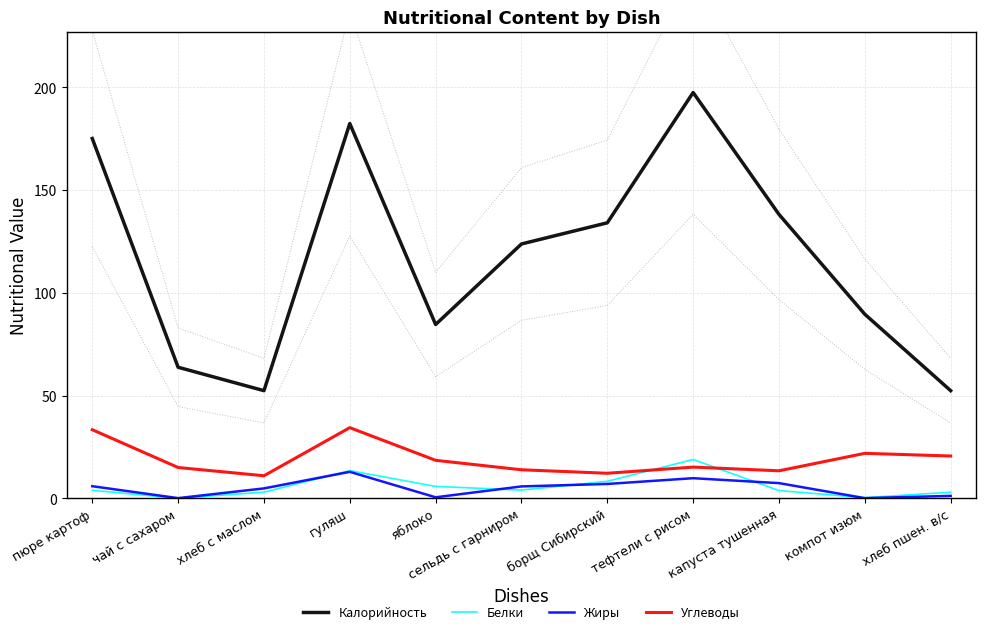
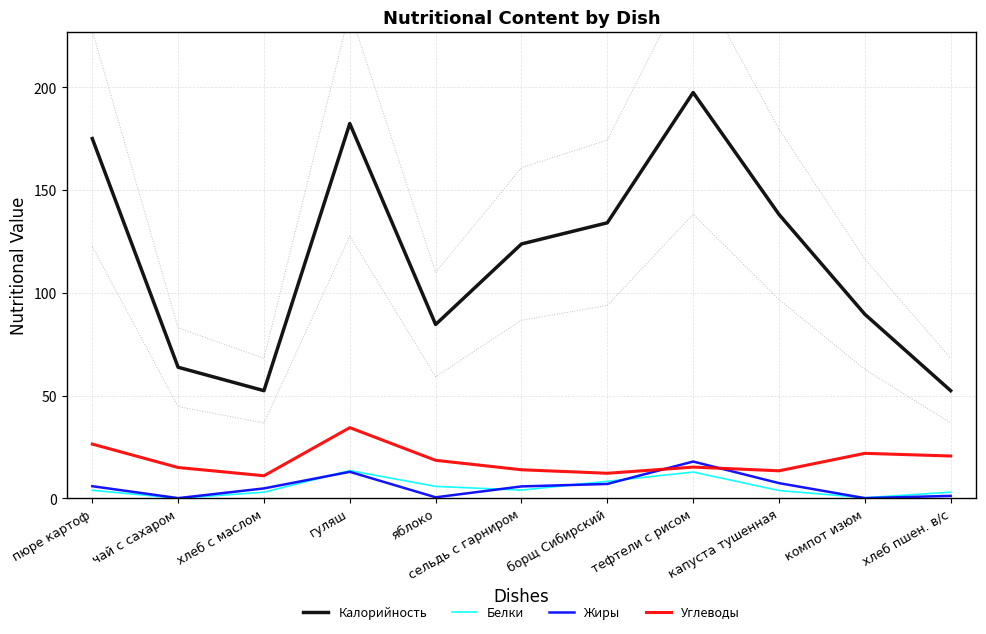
Углеводы, пюре картоф: 33 -> 26
Белки, тефтели с рисом: 19 -> 13
Жиры, тефтели с рисом: 10 -> 18
